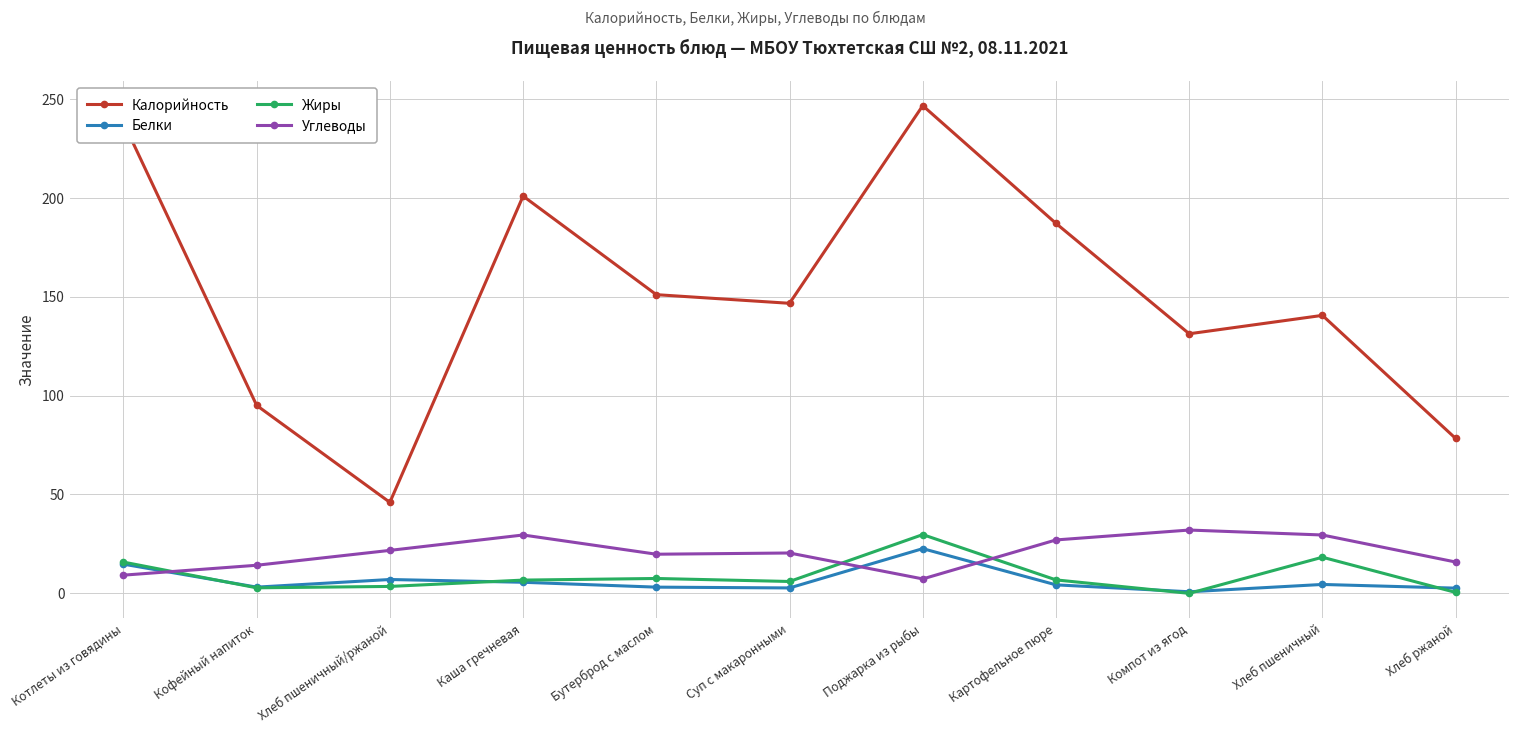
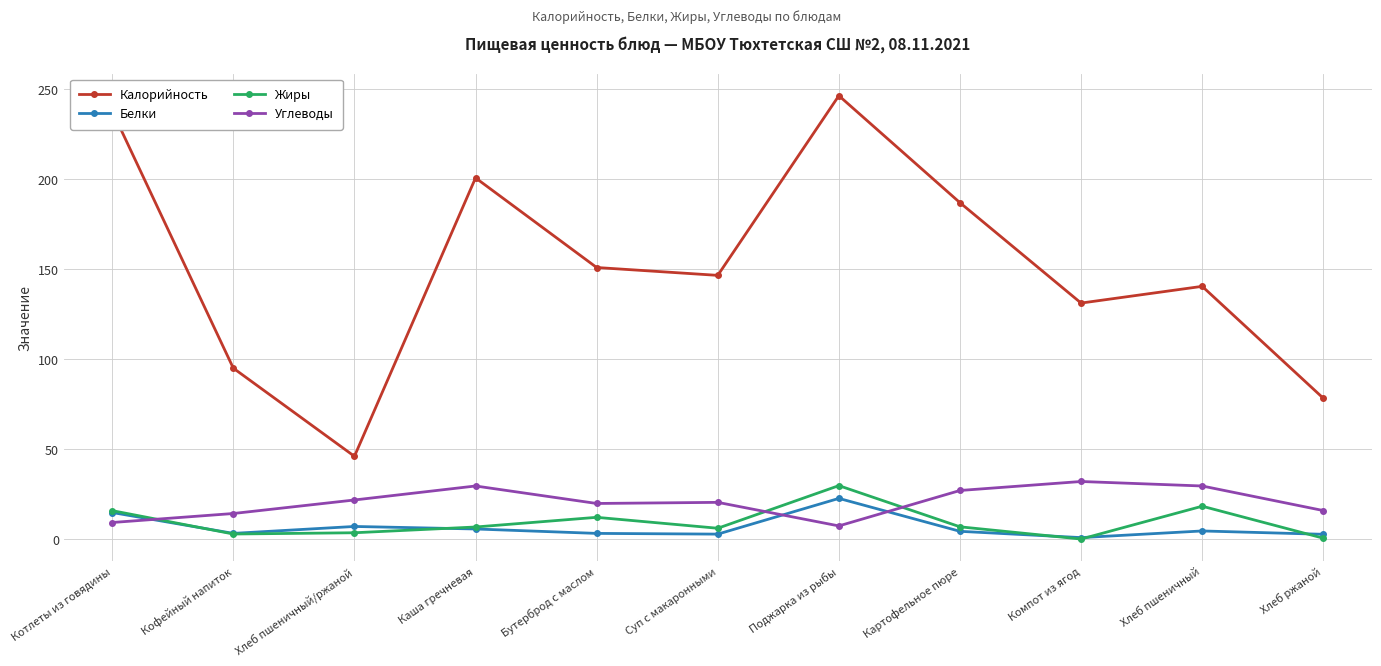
Жиры, Бутерброд с маслом: 8 -> 12
